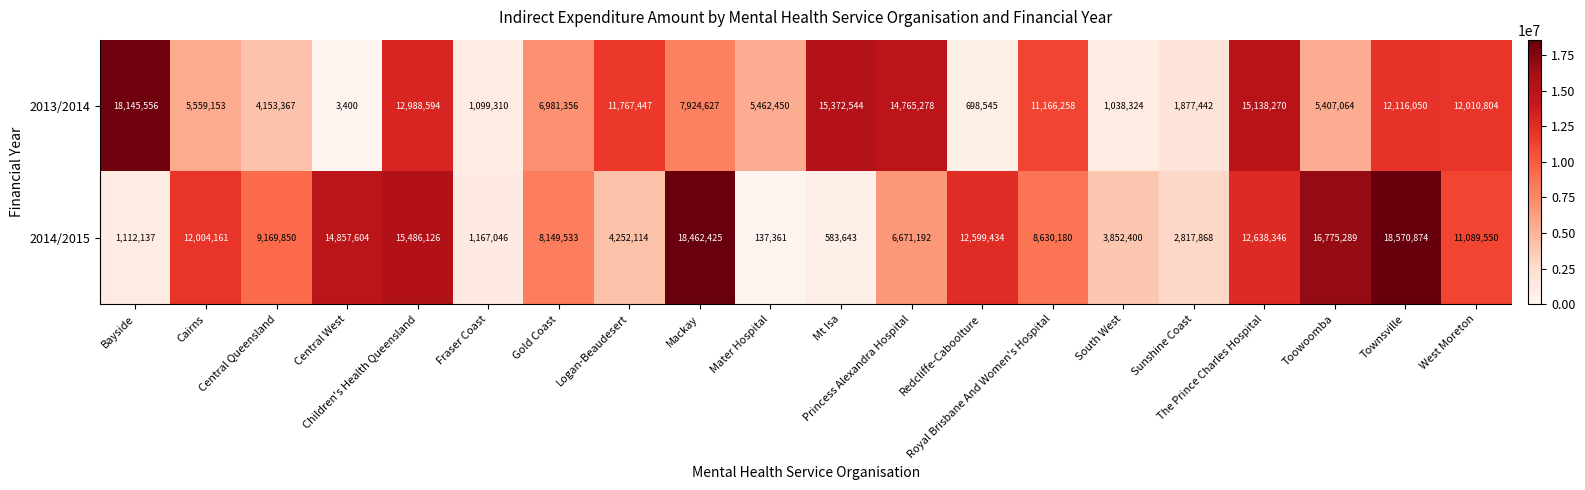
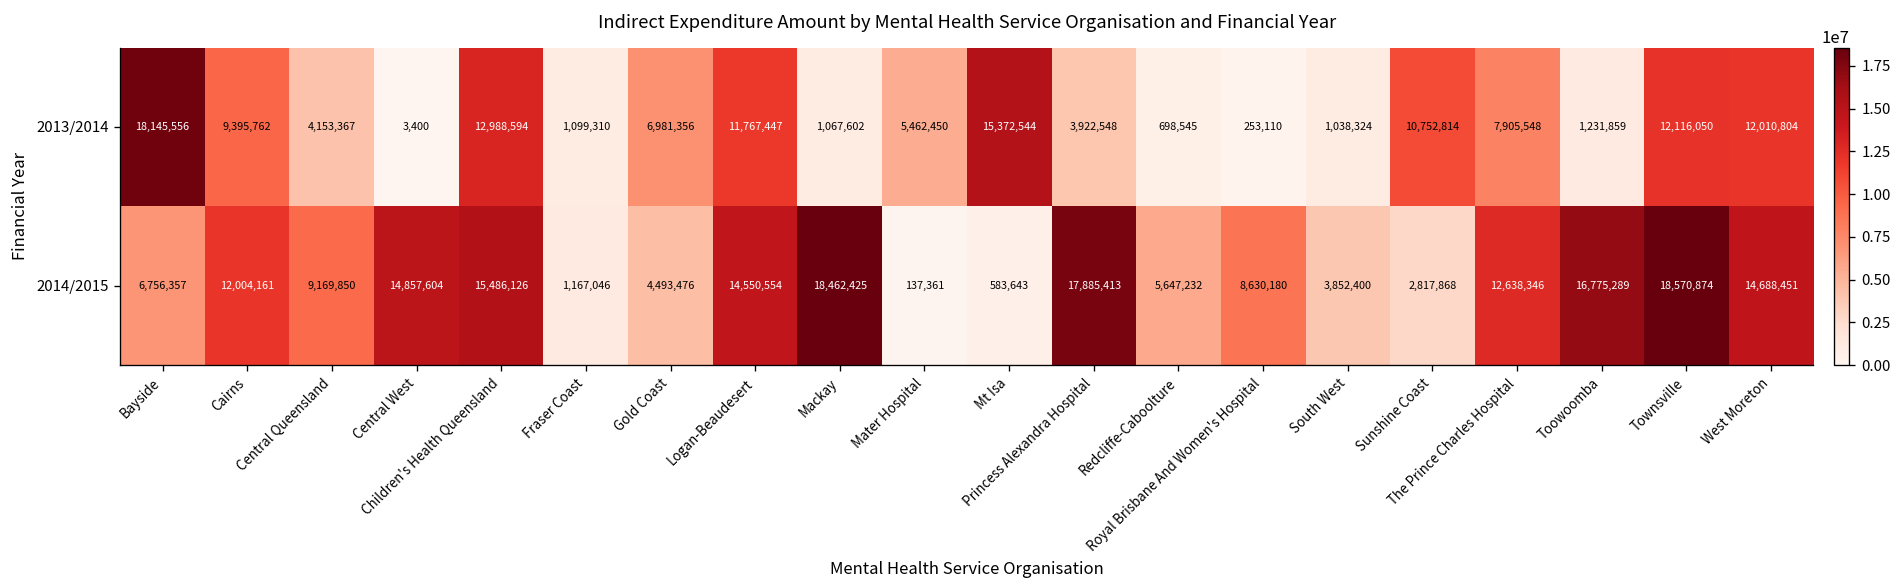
2013/2014, Cairns: 5,559,153 -> 9,395,762
2013/2014, Mackay: 7,924,627 -> 1,067,602
2013/2014, Princess Alexandra Hospital: 14,765,278 -> 3,922,548
2013/2014, Royal Brisbane And Women's Hospital: 11,166,258 -> 253,110
2013/2014, Sunshine Coast: 1,877,442 -> 10,752,814
2013/2014, The Prince Charles Hospital: 15,138,270 -> 7,905,548
2013/2014, Toowoomba: 5,407,064 -> 1,231,859
2014/2015, Bayside: 1,112,137 -> 6,756,357
2014/2015, Gold Coast: 8,149,533 -> 4,493,476
2014/2015, Logan-Beaudesert: 4,252,114 -> 14,550,554
2014/2015, Princess Alexandra Hospital: 6,671,192 -> 17,885,413
2014/2015, Redcliffe-Caboolture: 12,599,434 -> 5,647,232
2014/2015, West Moreton: 11,089,550 -> 14,688,451
